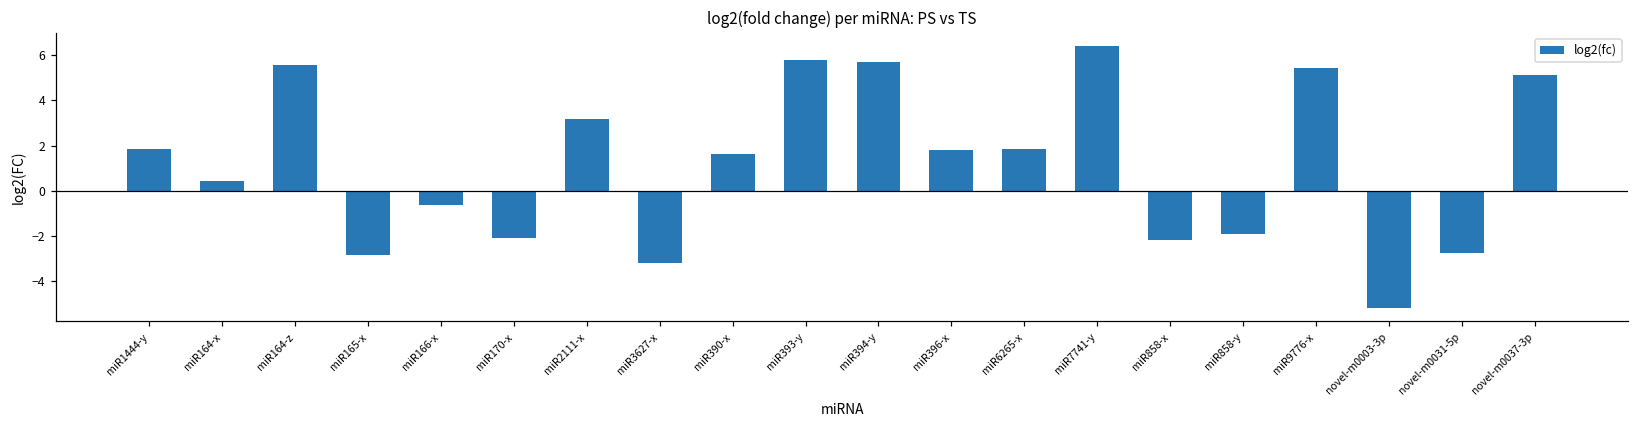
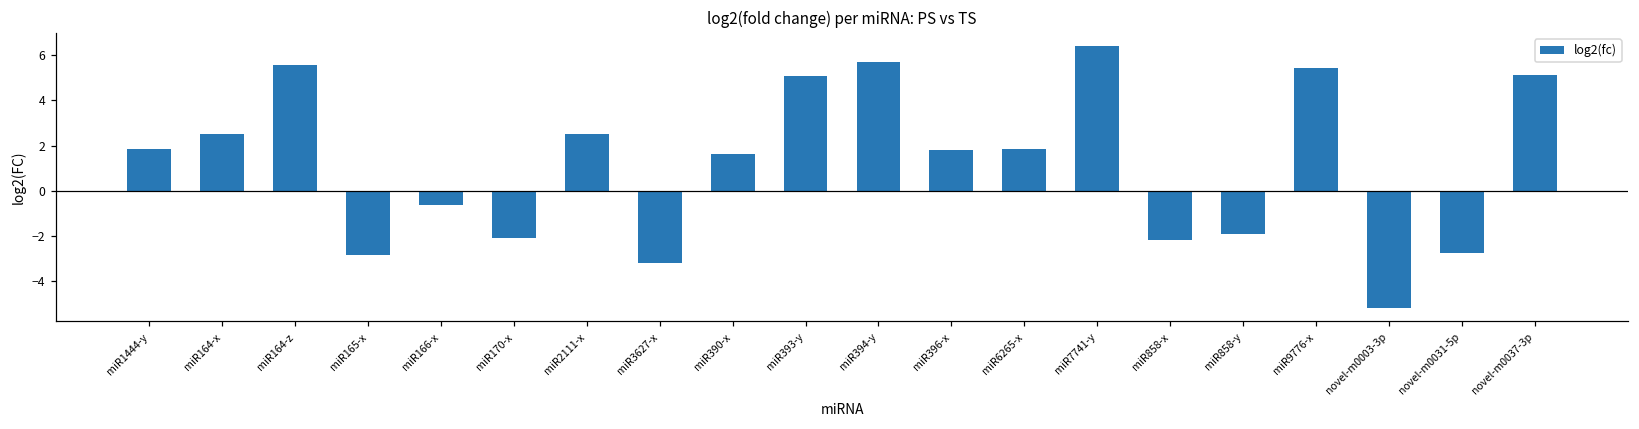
miR164-x: 0.4 -> 2.5
miR2111-x: 3.2 -> 2.5
miR393-y: 5.8 -> 5.1
